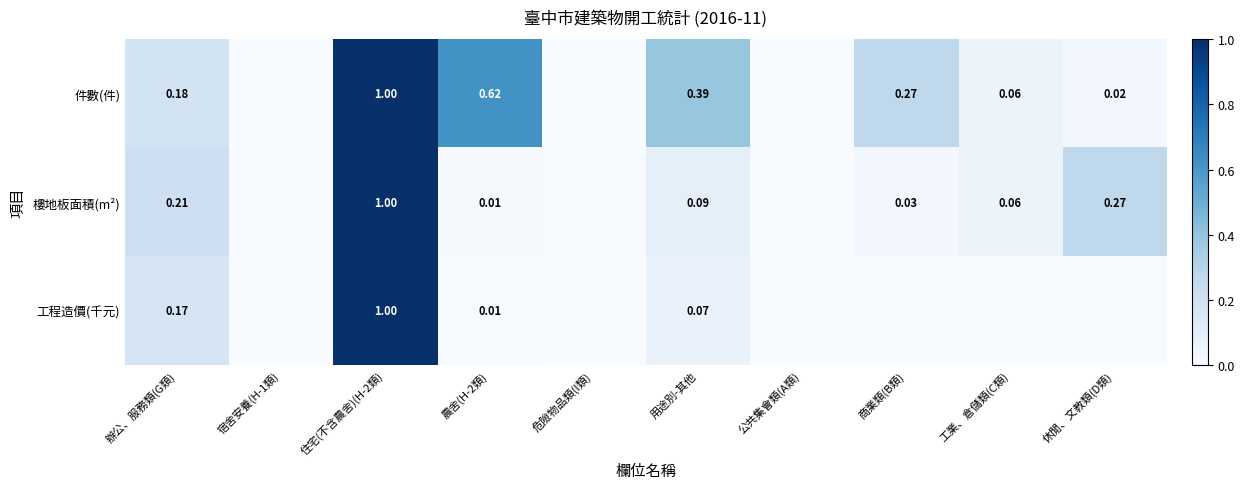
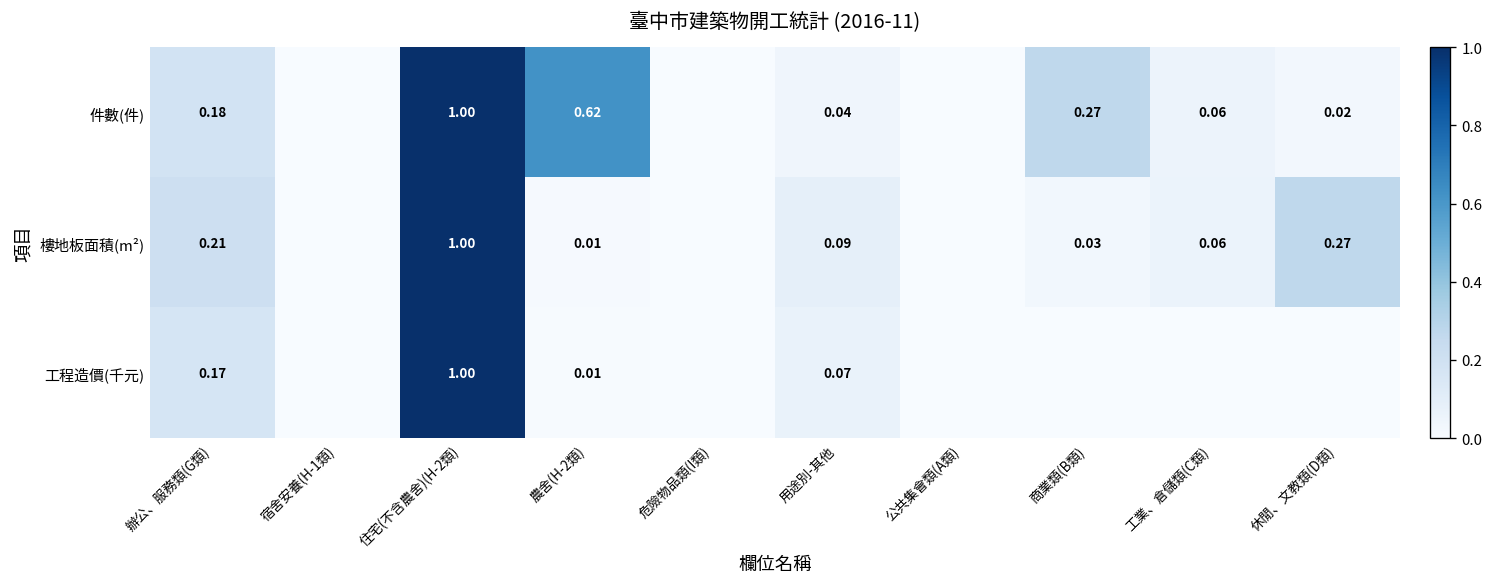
件數(件), 用途別-其他: 0.39 -> 0.04
